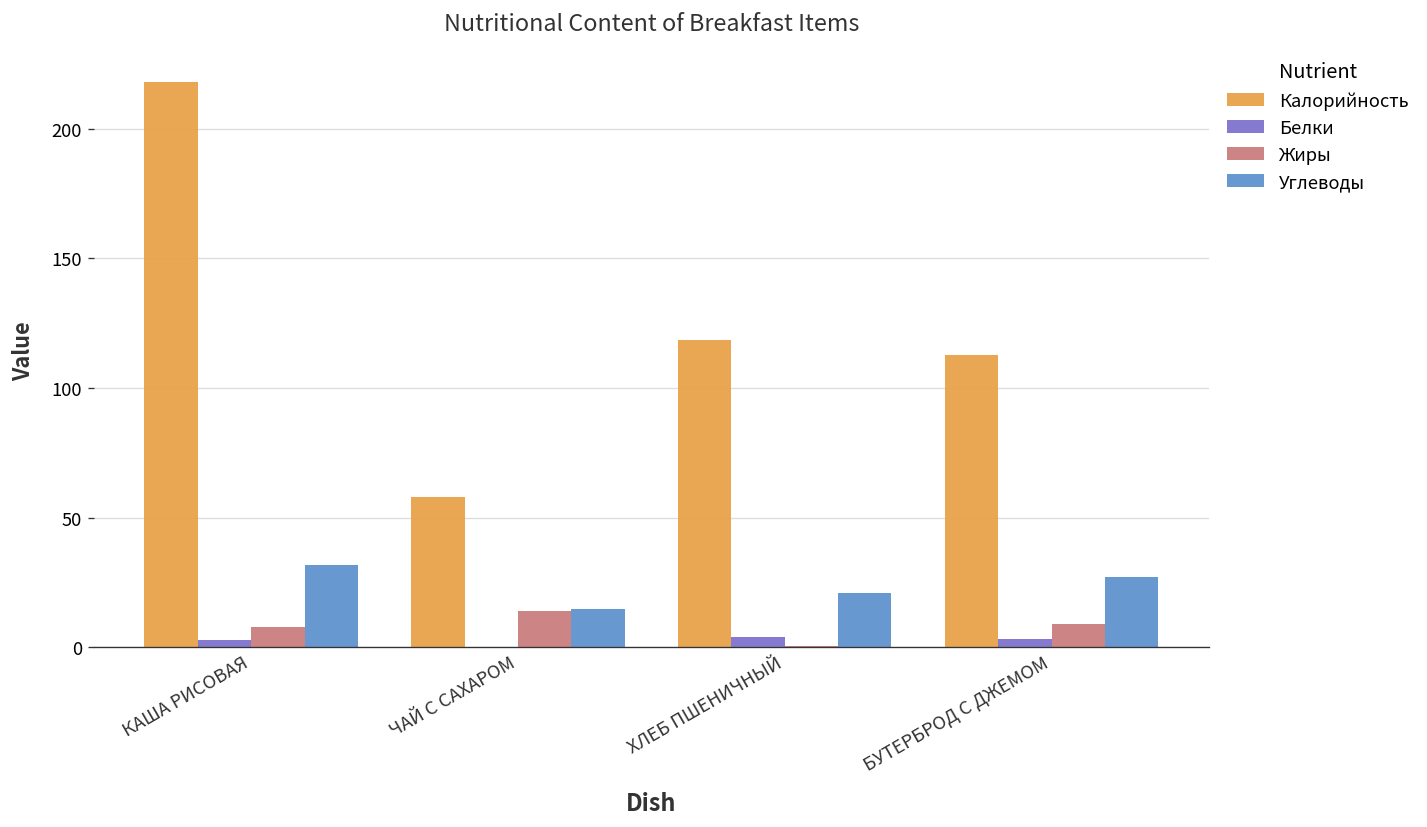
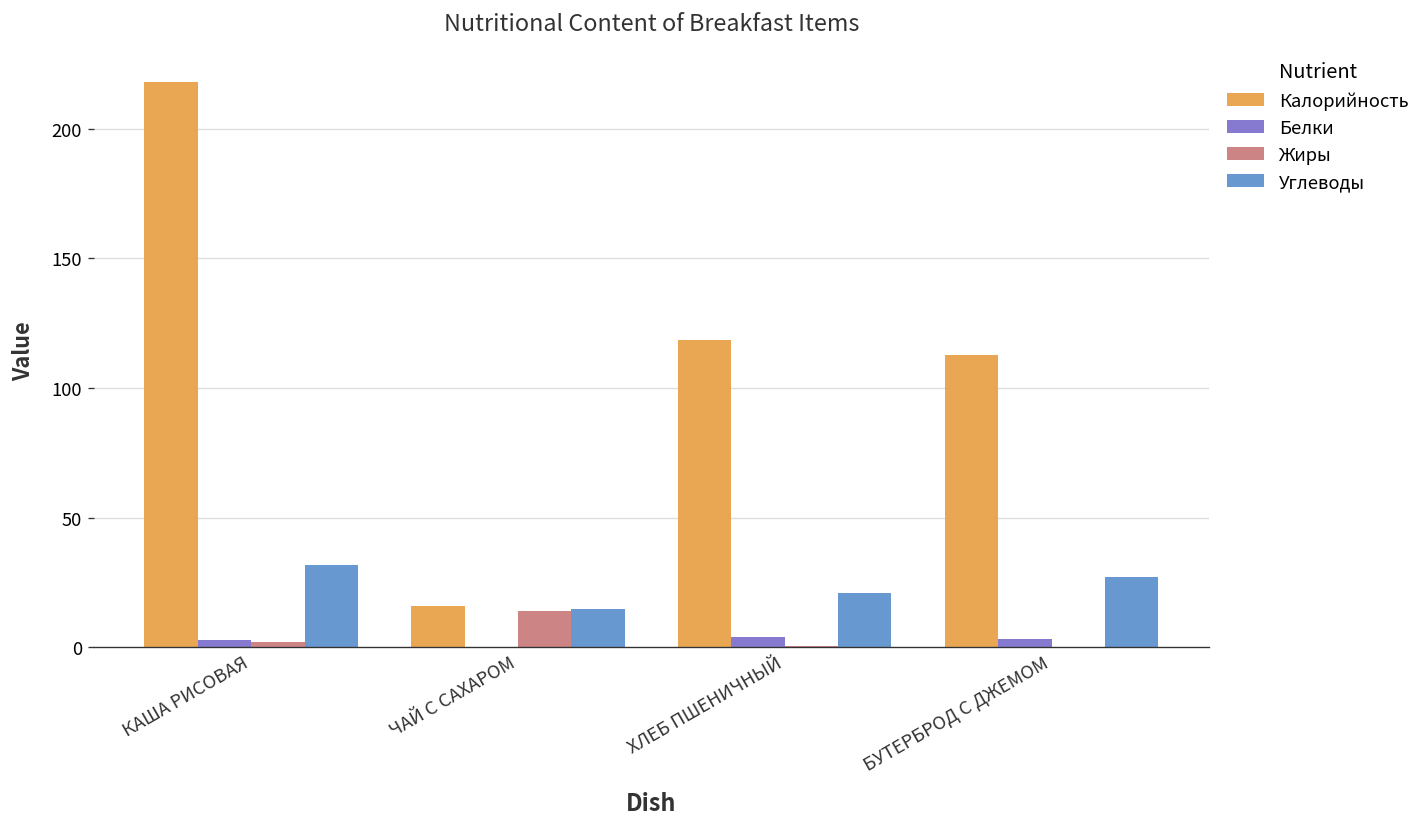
Жиры, КАША РИСОВАЯ: 8 -> 2
Калорийность, ЧАЙ С САХАРОМ: 58 -> 16
Жиры, БУТЕРБРОД С ДЖЕМОМ: 9 -> 0
